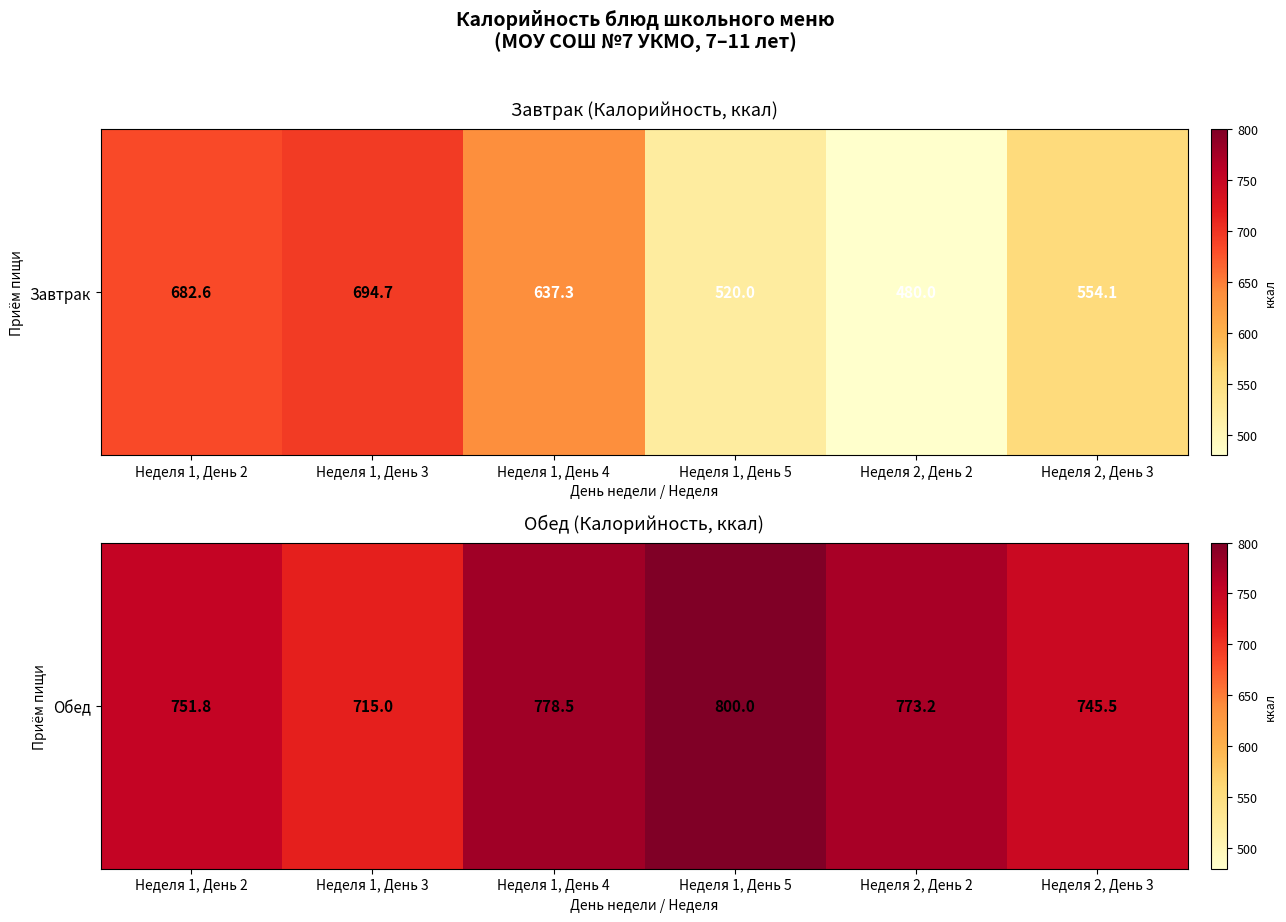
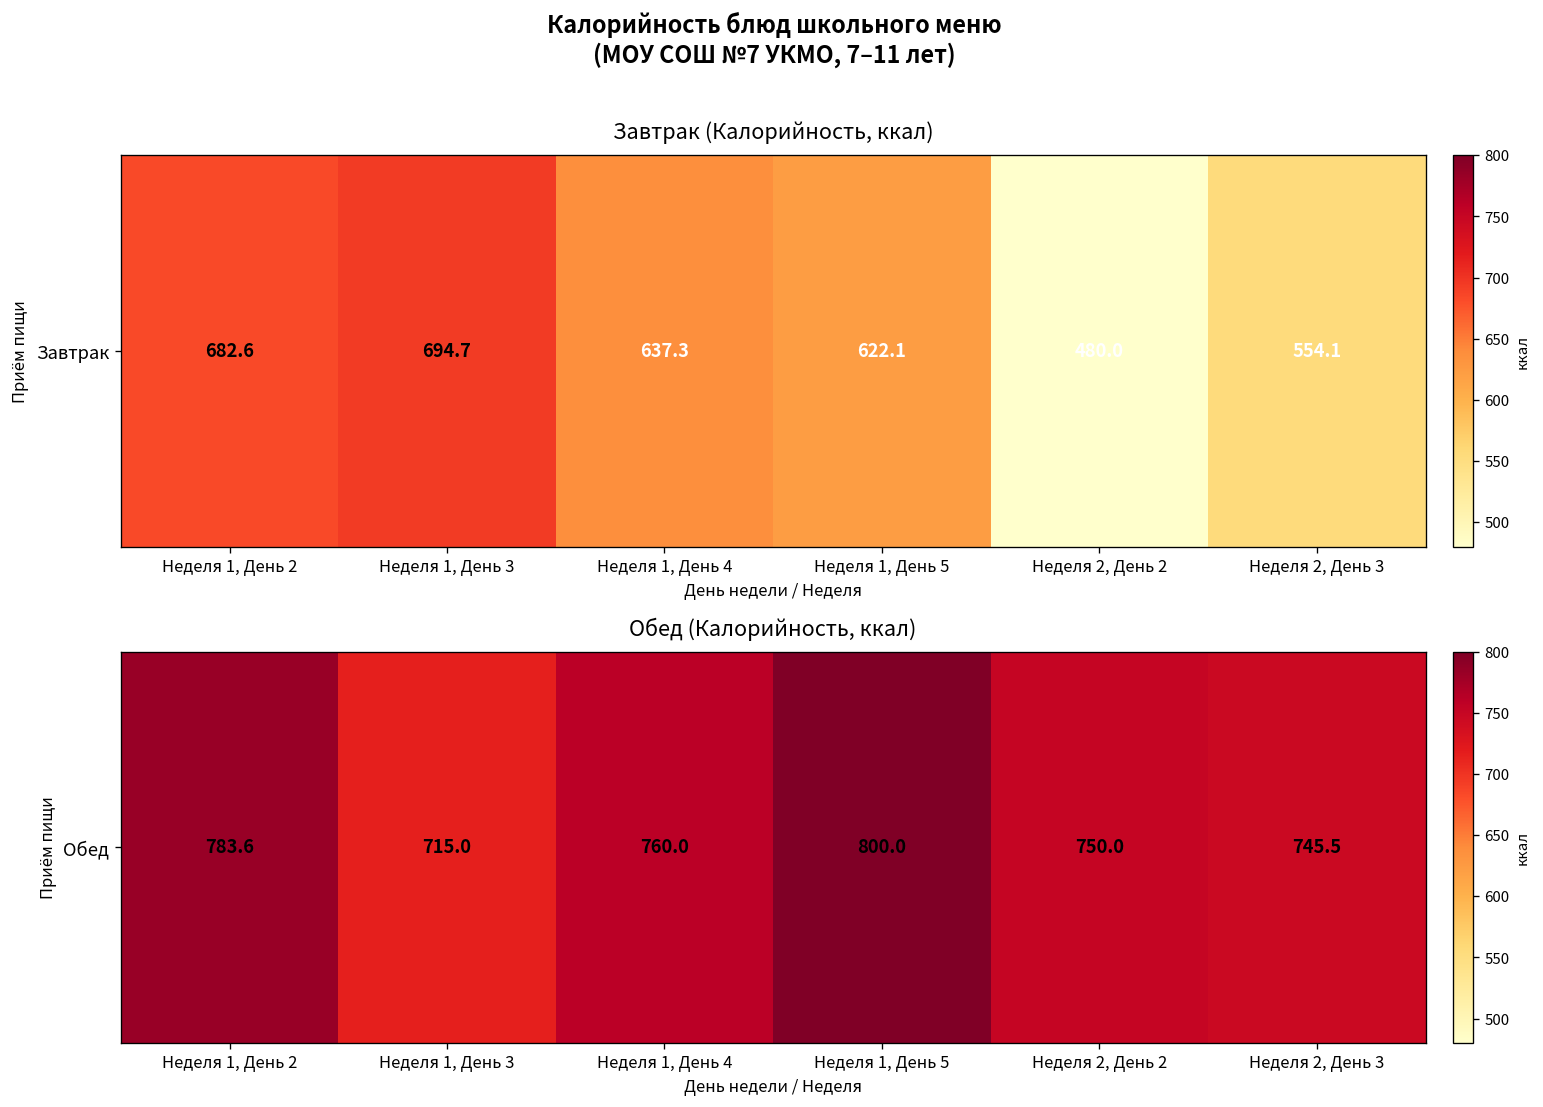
Завтрак (Калорийность, ккал), Завтрак, Неделя 1, День 5: 520.0 -> 622.1
Обед (Калорийность, ккал), Обед, Неделя 1, День 2: 751.8 -> 783.6
Обед (Калорийность, ккал), Обед, Неделя 1, День 4: 778.5 -> 760.0
Обед (Калорийность, ккал), Обед, Неделя 2, День 2: 773.2 -> 750.0
